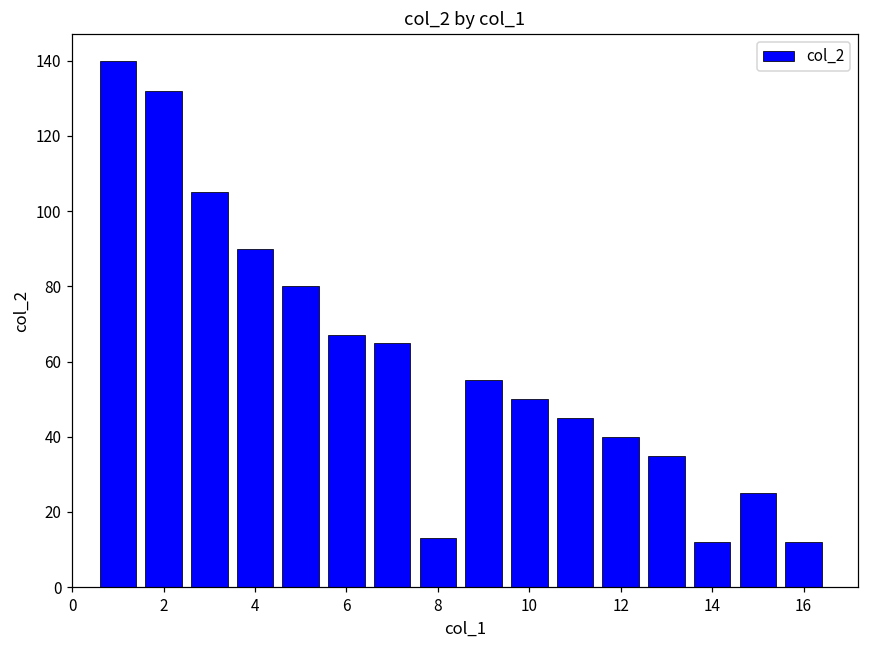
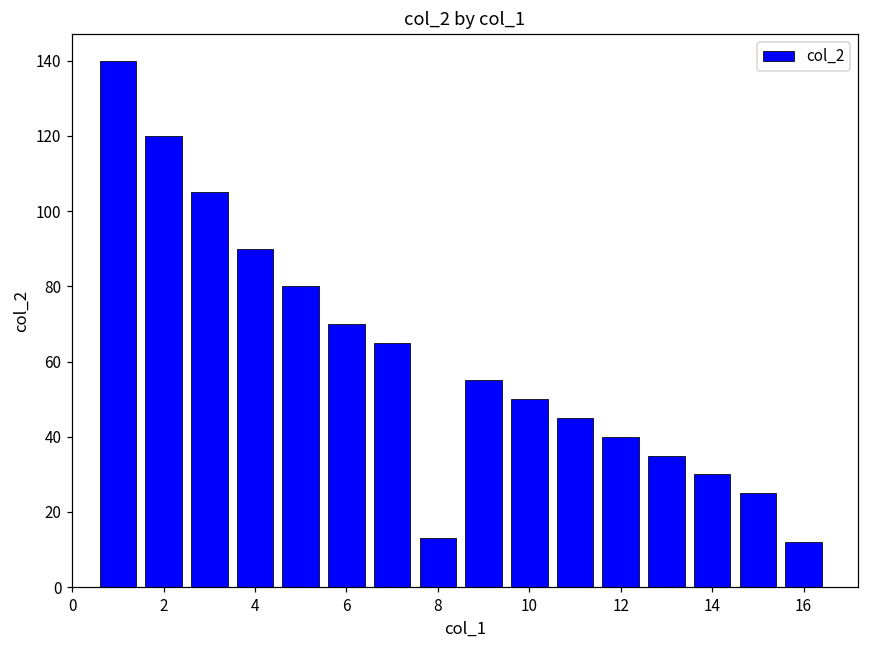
2: 132 -> 120
6: 67 -> 70
14: 12 -> 30
